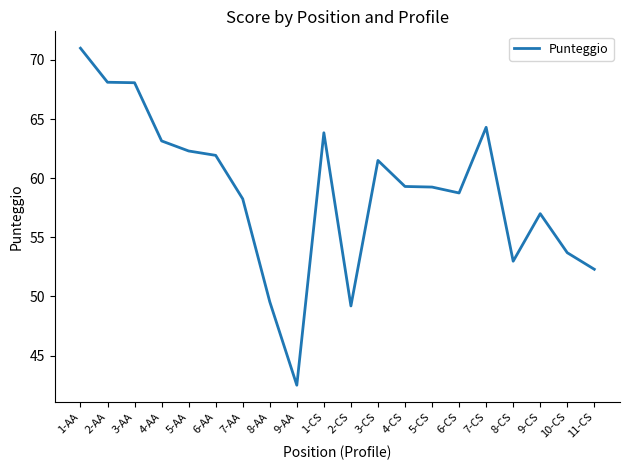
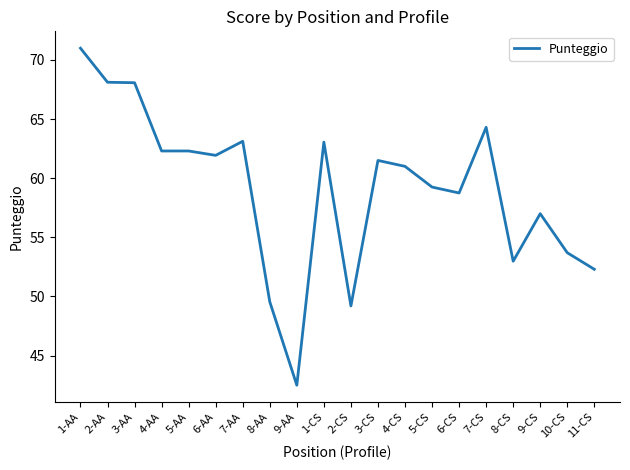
4-AA: 63.2 -> 62.3
7-AA: 58.3 -> 63.1
1-CS: 63.8 -> 63.1
4-CS: 59.3 -> 61.0
